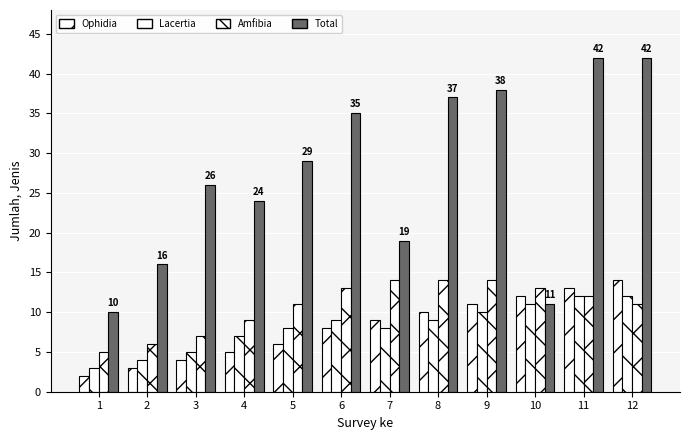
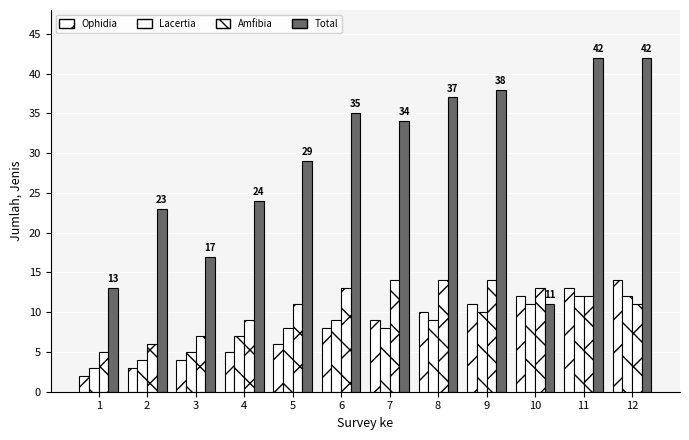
Total, 1: 10 -> 13
Total, 2: 16 -> 23
Total, 3: 26 -> 17
Total, 7: 19 -> 34
